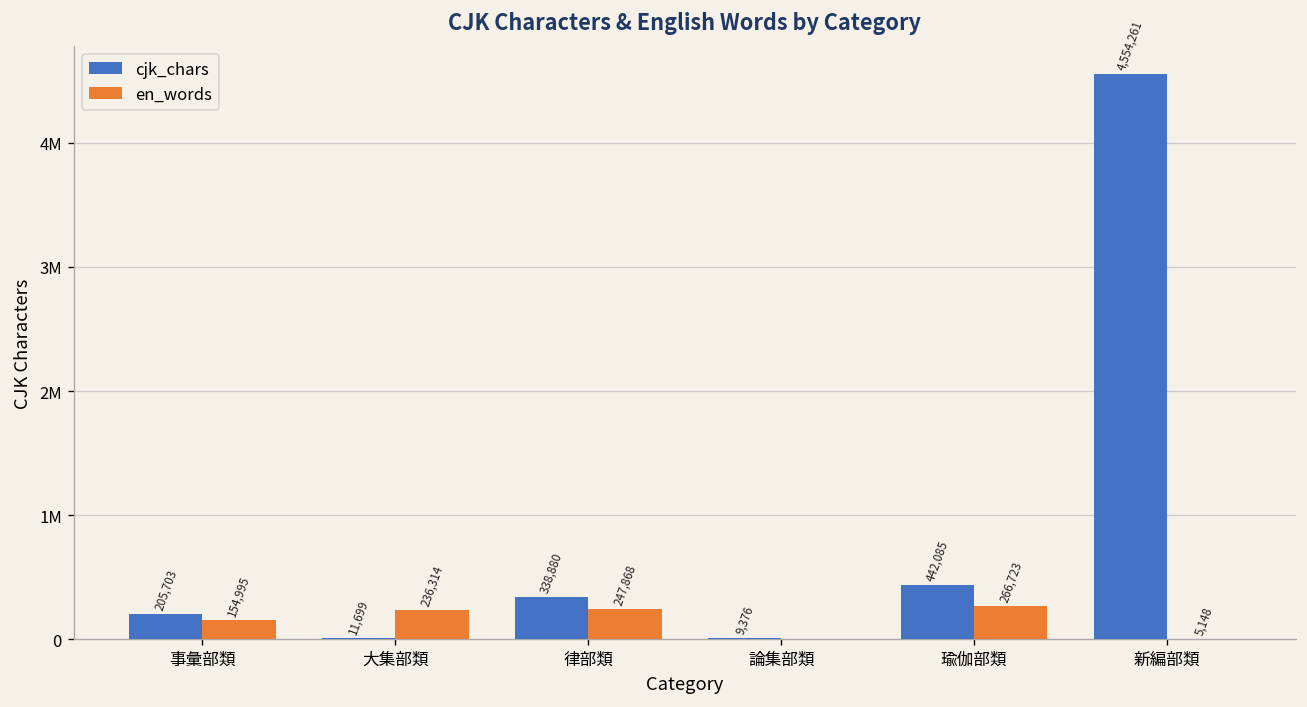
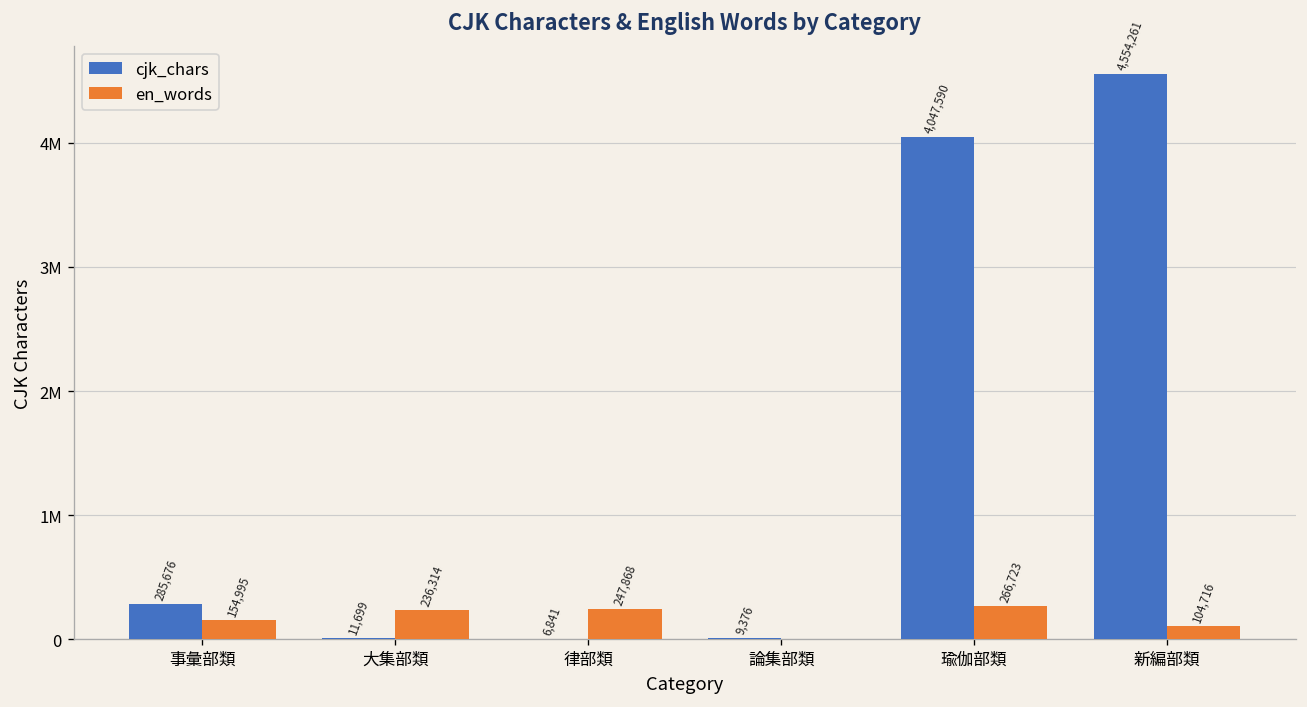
cjk_chars, 事彙部類: 205,703 -> 285,676
cjk_chars, 律部類: 338,880 -> 6,841
cjk_chars, 瑜伽部類: 442,085 -> 4,047,590
en_words, 新編部類: 5,148 -> 104,716
